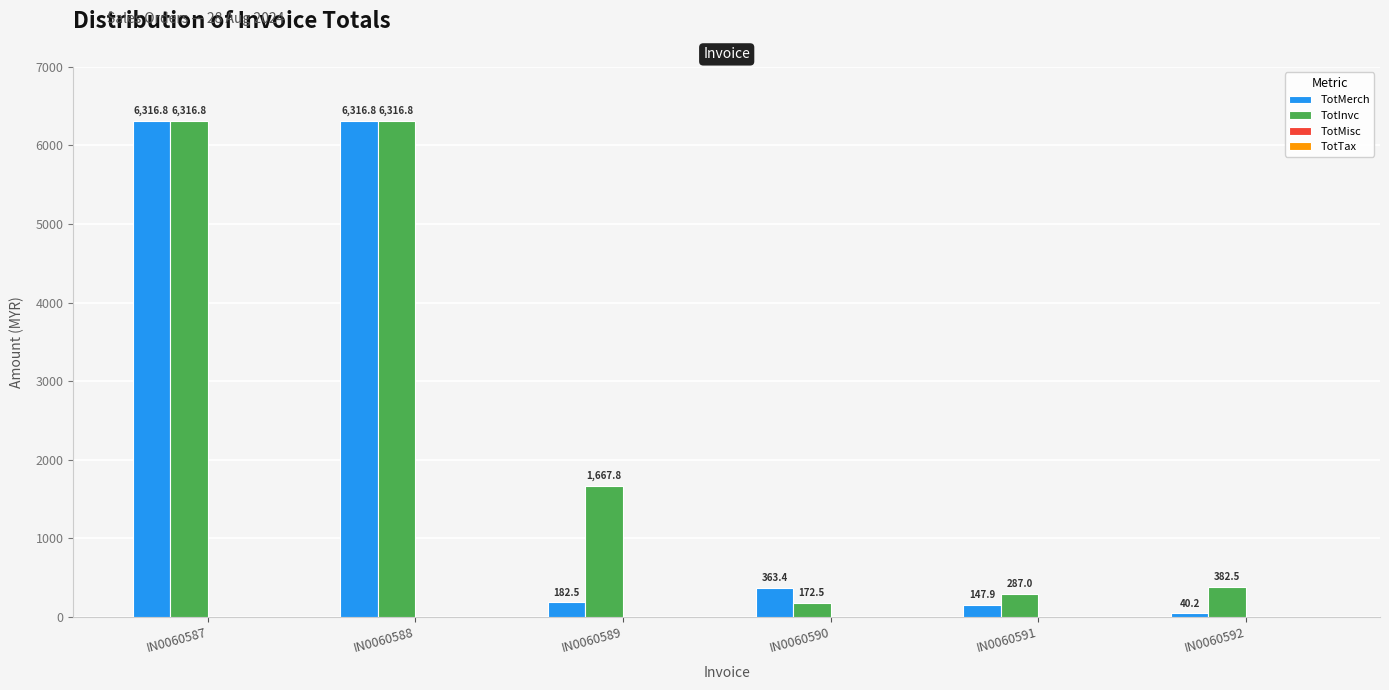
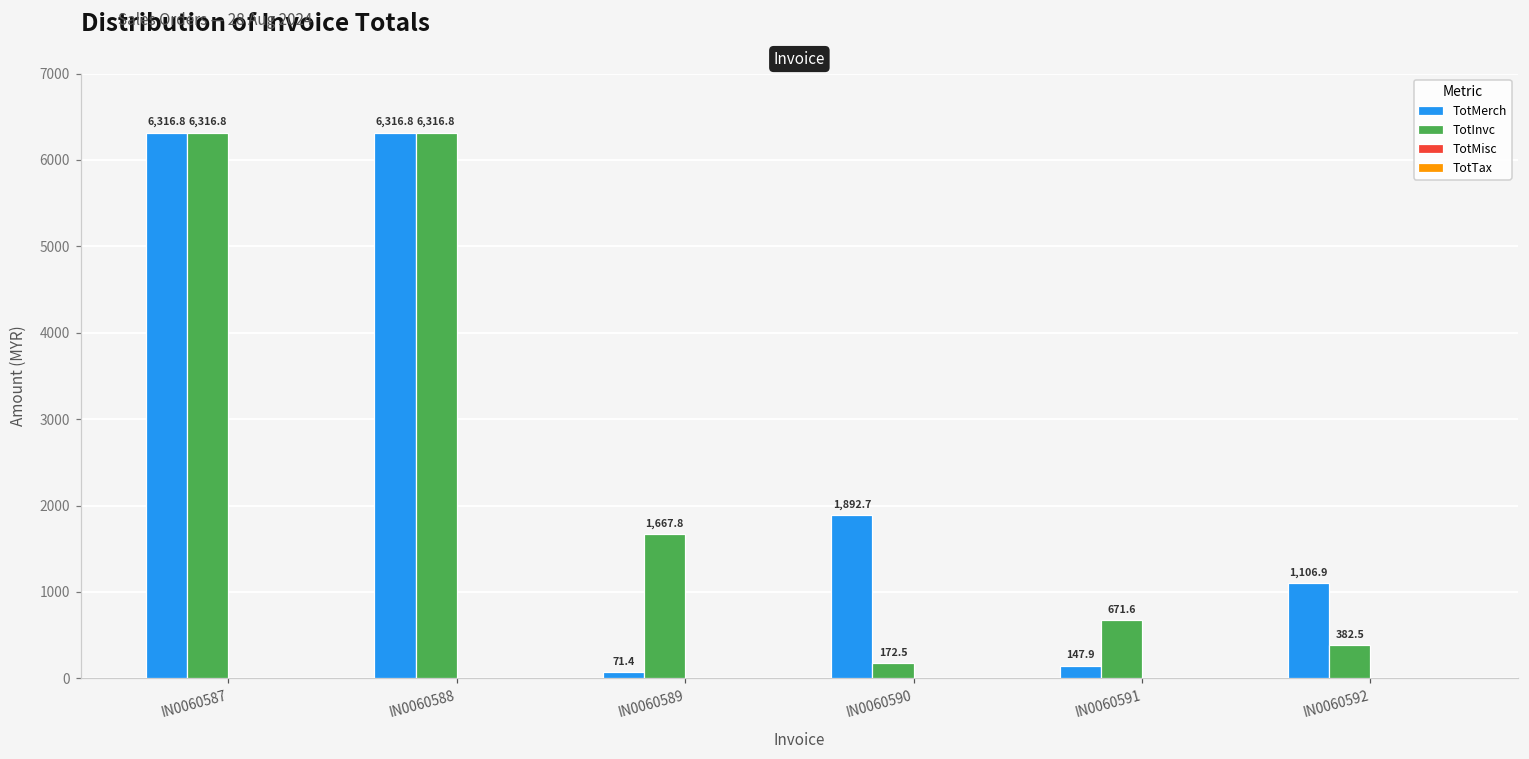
TotMerch, IN0060589: 182.5 -> 71.4
TotMerch, IN0060590: 363.4 -> 1,892.7
TotInvc, IN0060591: 287.0 -> 671.6
TotMerch, IN0060592: 40.2 -> 1,106.9
